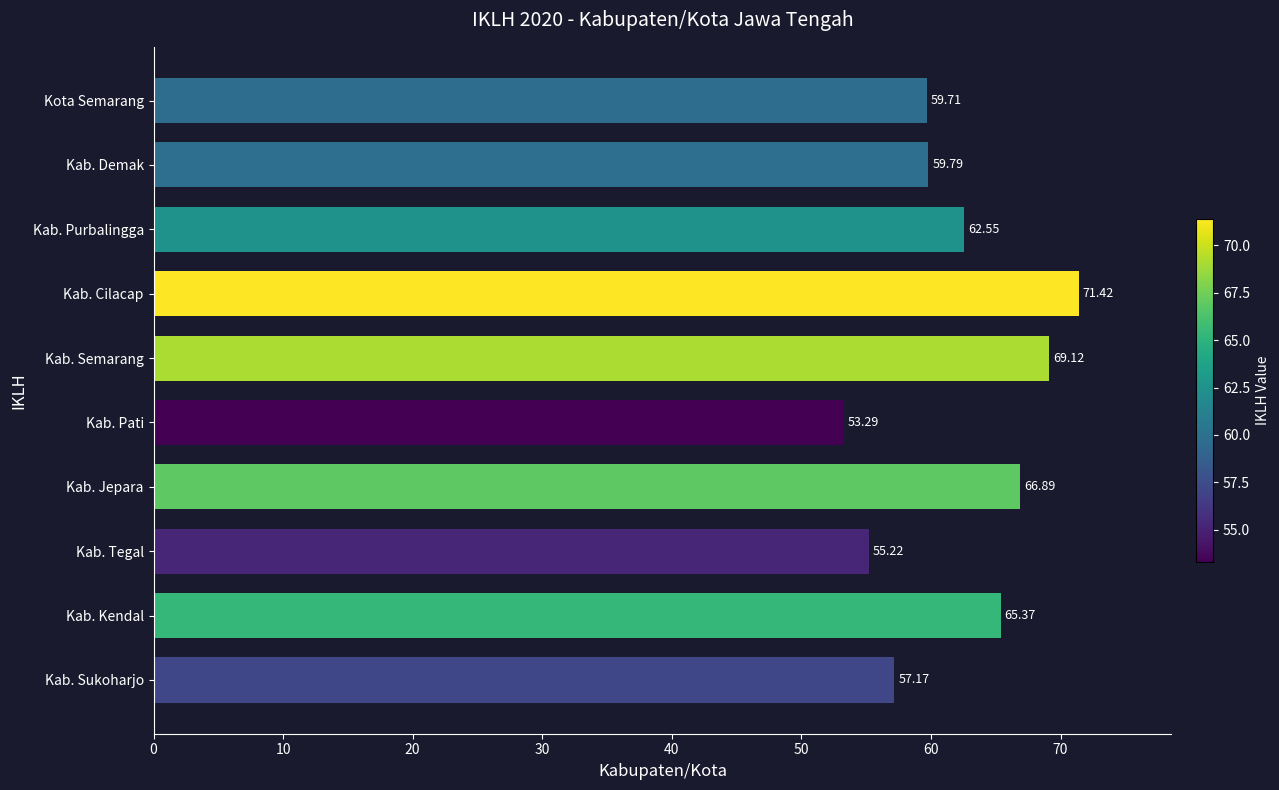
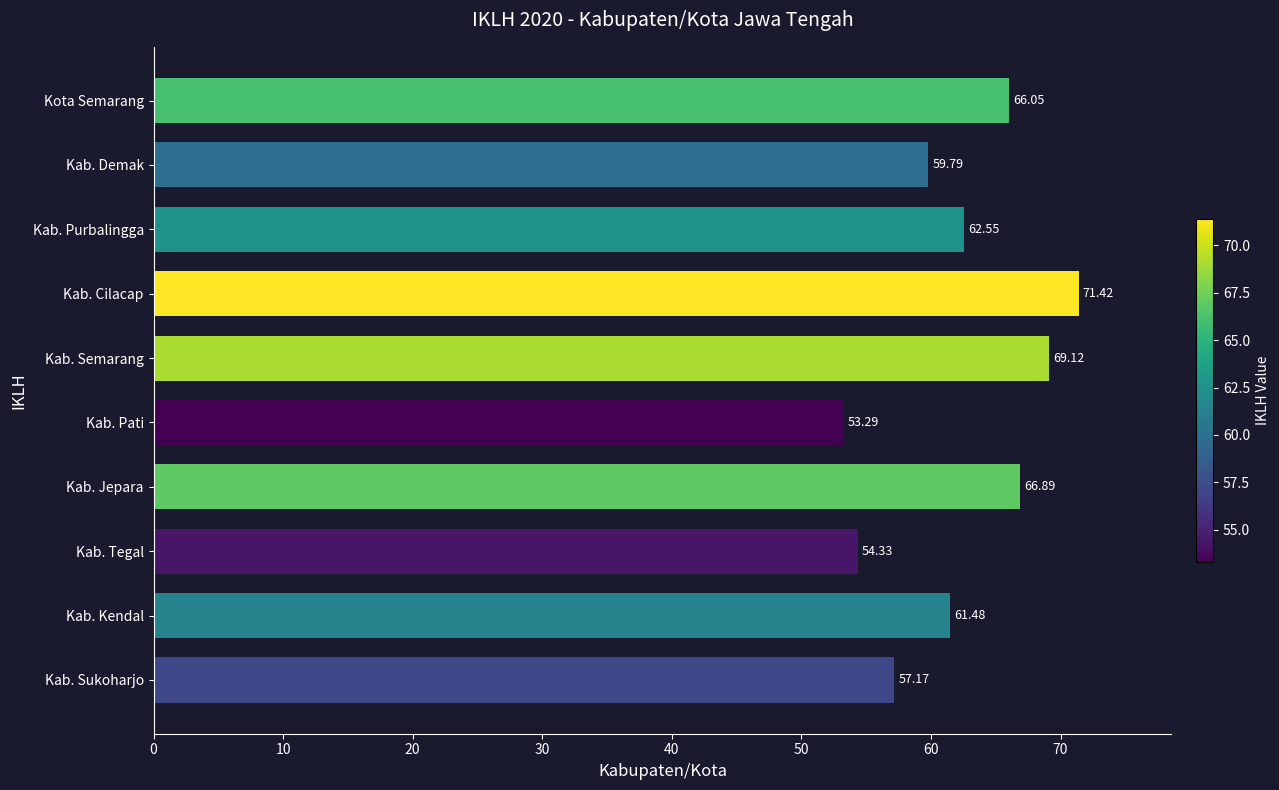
Kota Semarang: 59.71 -> 66.05
Kab. Tegal: 55.22 -> 54.33
Kab. Kendal: 65.37 -> 61.48
